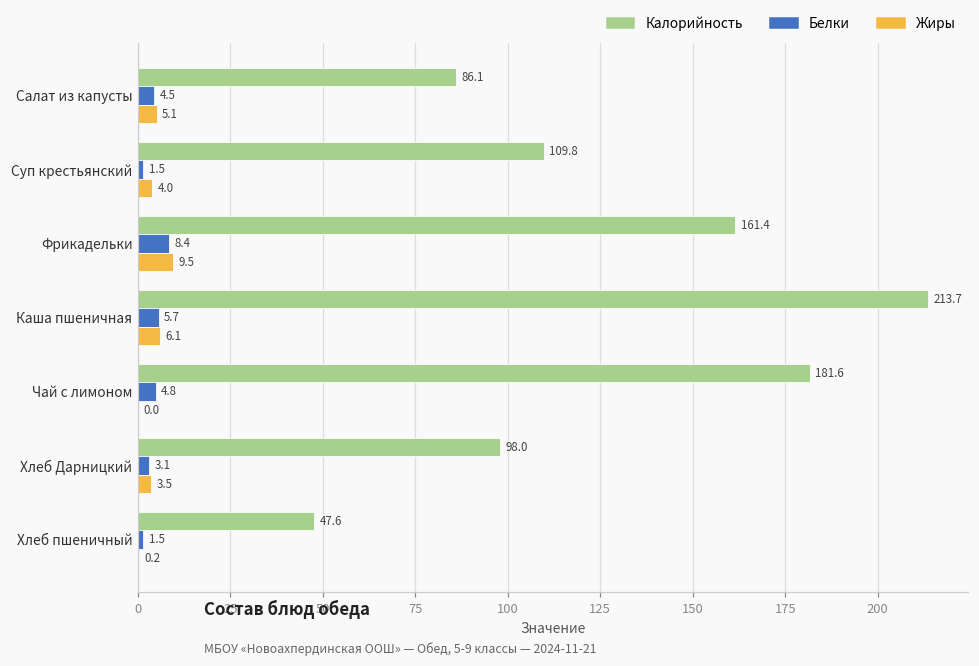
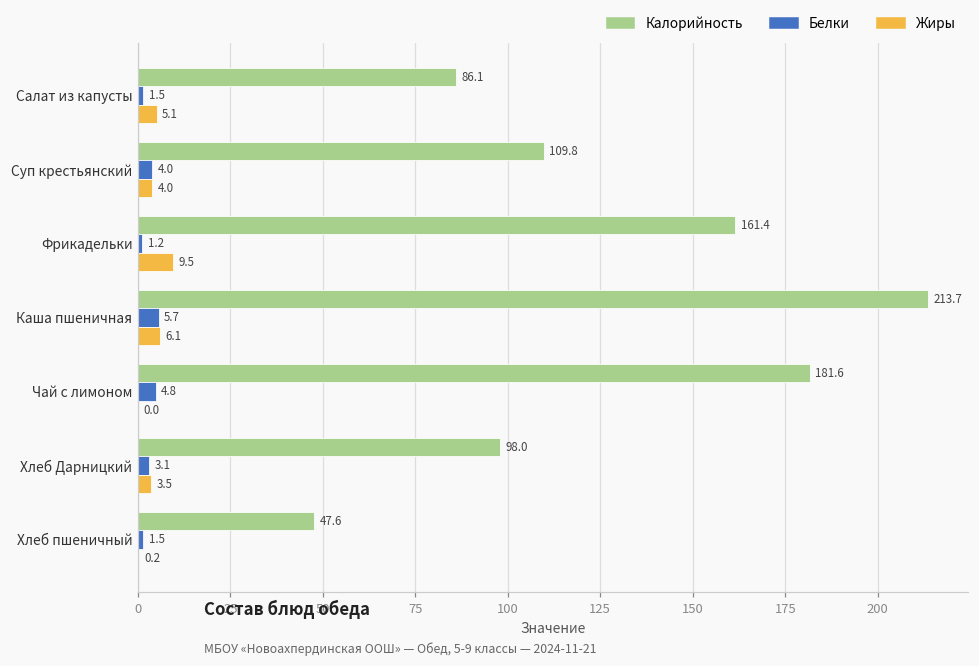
Белки, Салат из капусты: 4.5 -> 1.5
Белки, Суп крестьянский: 1.5 -> 4.0
Белки, Фрикадельки: 8.4 -> 1.2
